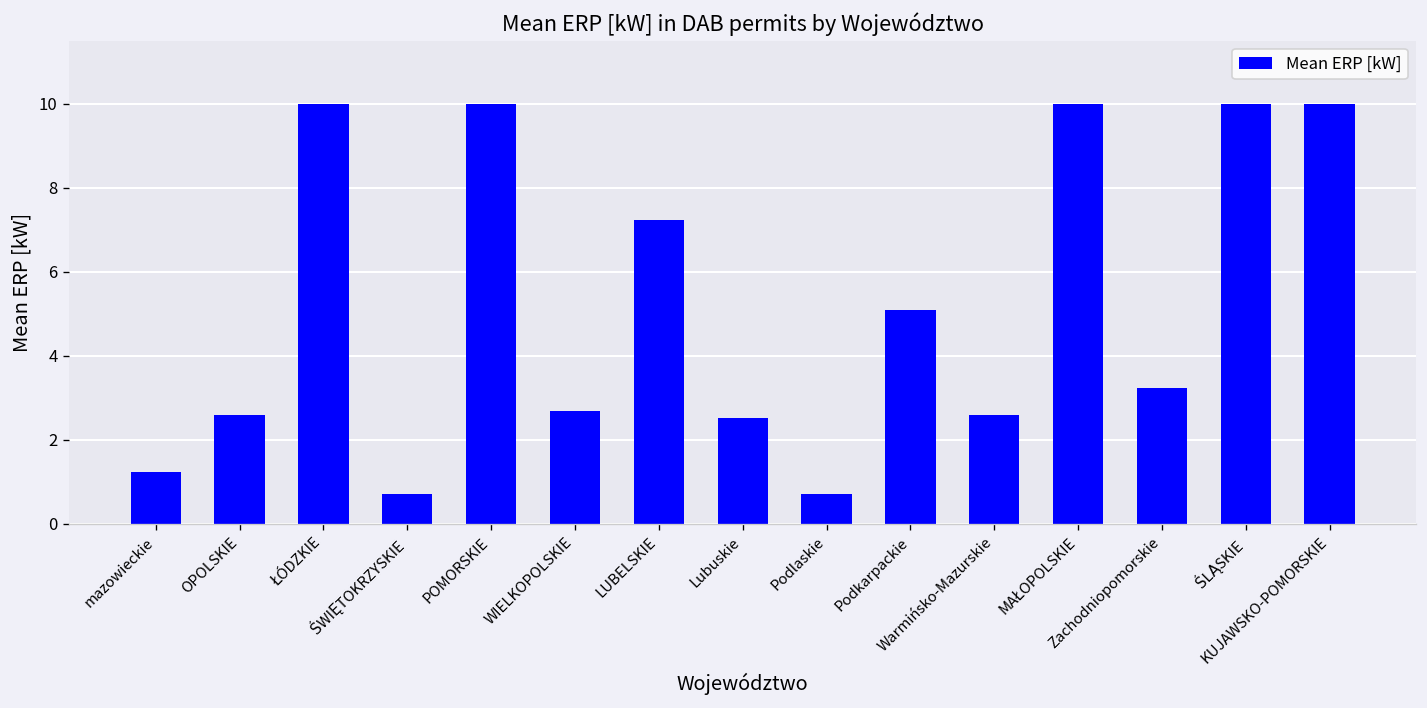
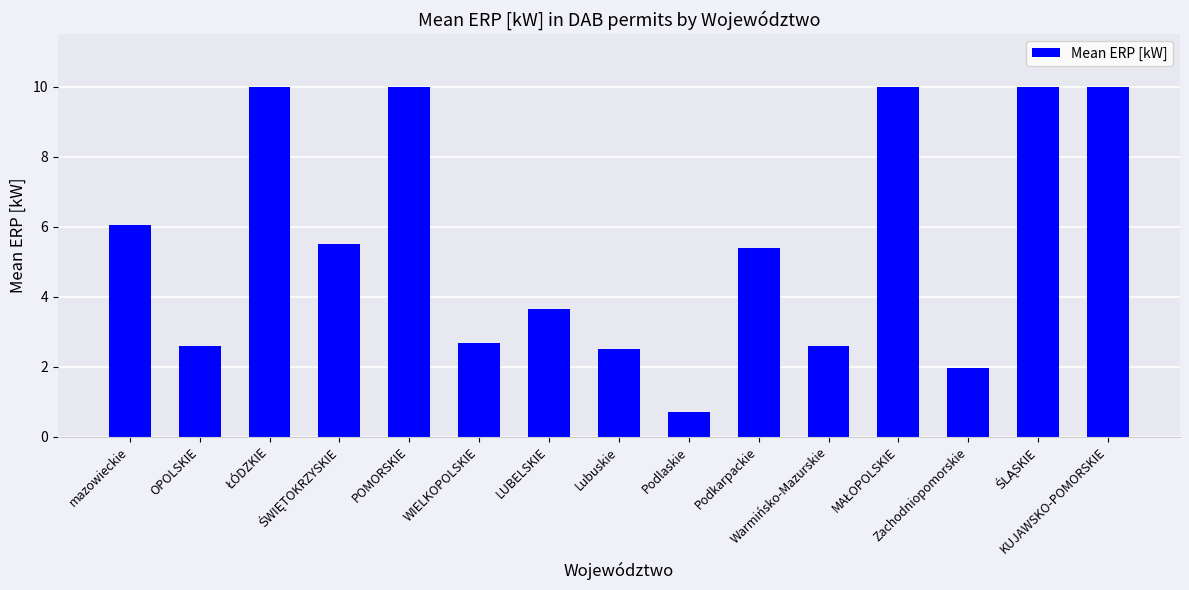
mazowieckie: 1.2 -> 6.0
ŚWIĘTOKRZYSKIE: 0.7 -> 5.5
LUBELSKIE: 7.2 -> 3.7
Podkarpackie: 5.1 -> 5.4
Zachodniopomorskie: 3.2 -> 2.0
